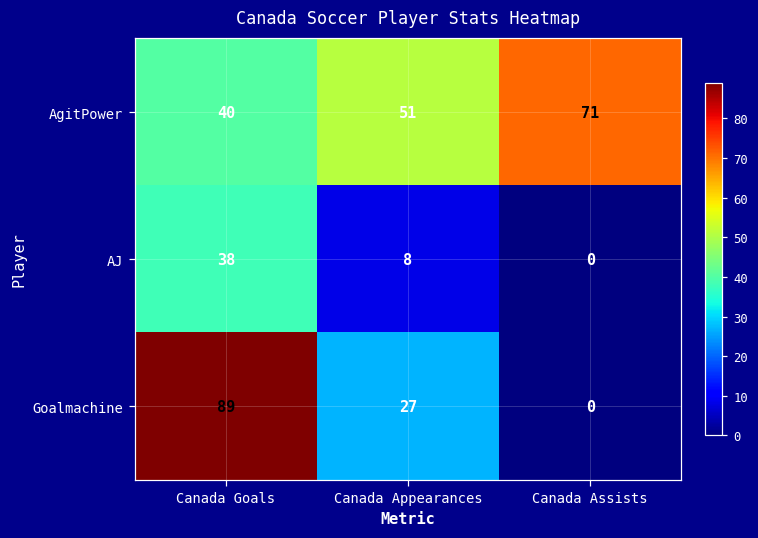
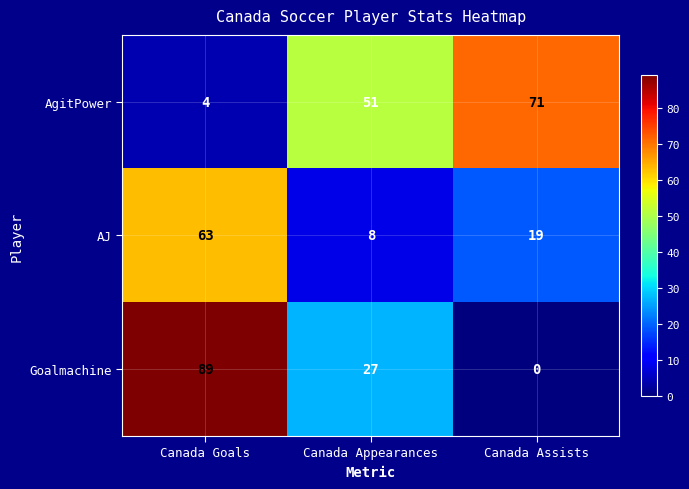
AgitPower, Canada Goals: 40 -> 4
AJ, Canada Goals: 38 -> 63
AJ, Canada Assists: 0 -> 19
